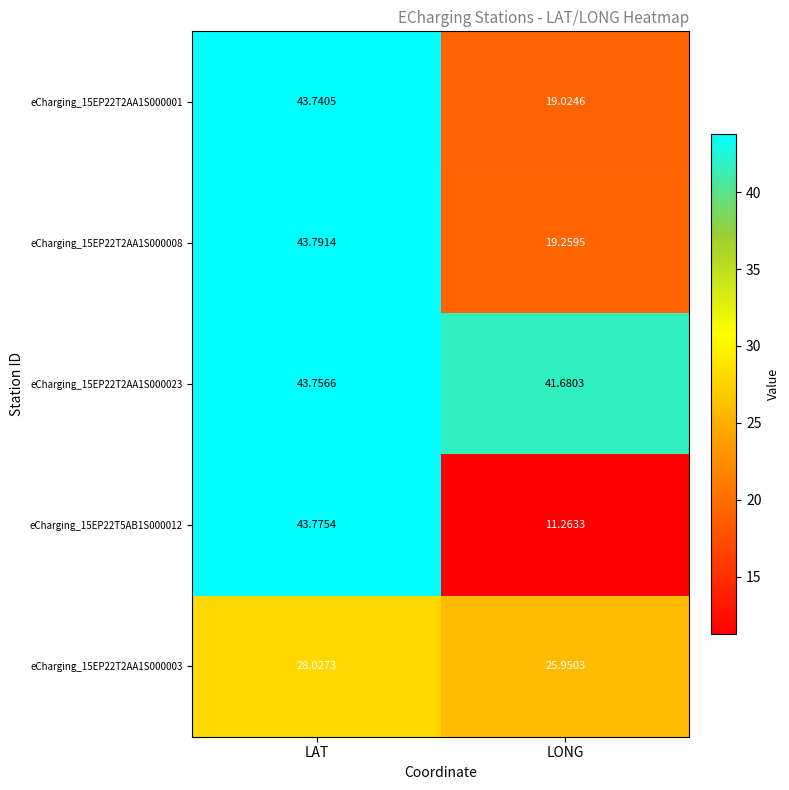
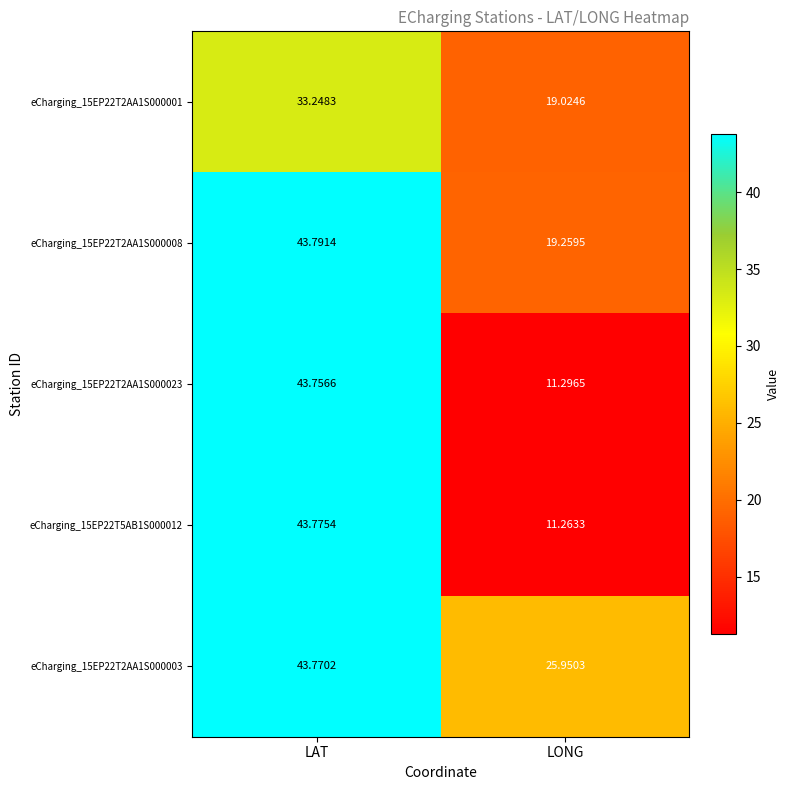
eCharging_15EP22T2AA1S000001, LAT: 43.7405 -> 33.2483
eCharging_15EP22T2AA1S000023, LONG: 41.6803 -> 11.2965
eCharging_15EP22T2AA1S000003, LAT: 28.0273 -> 43.7702
